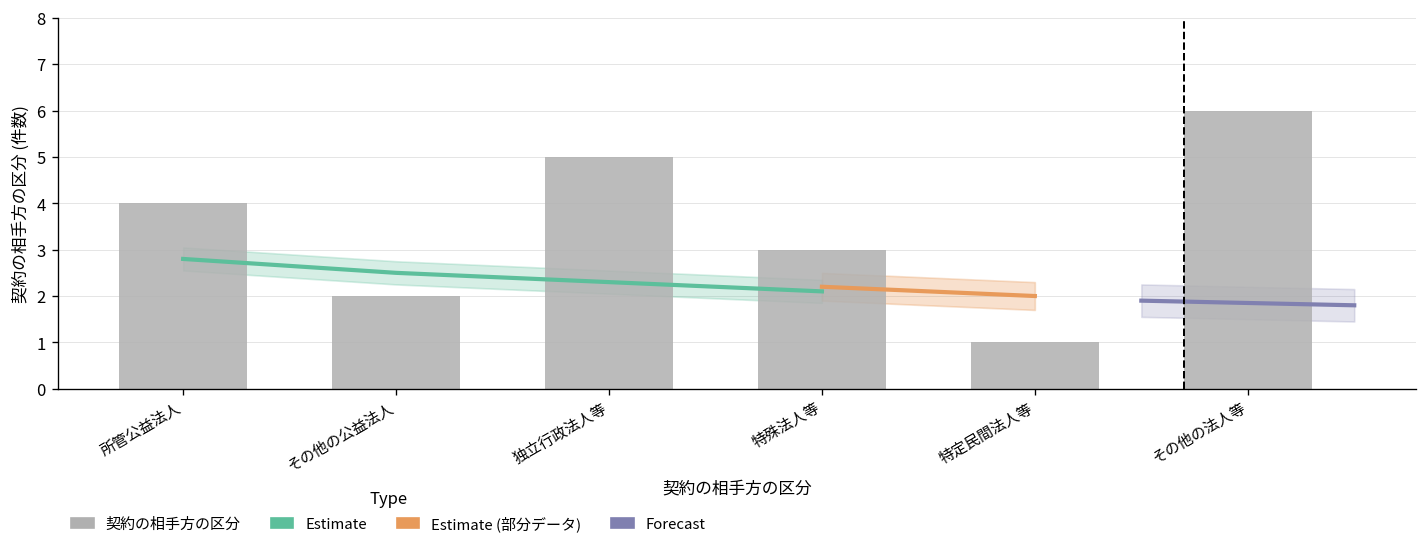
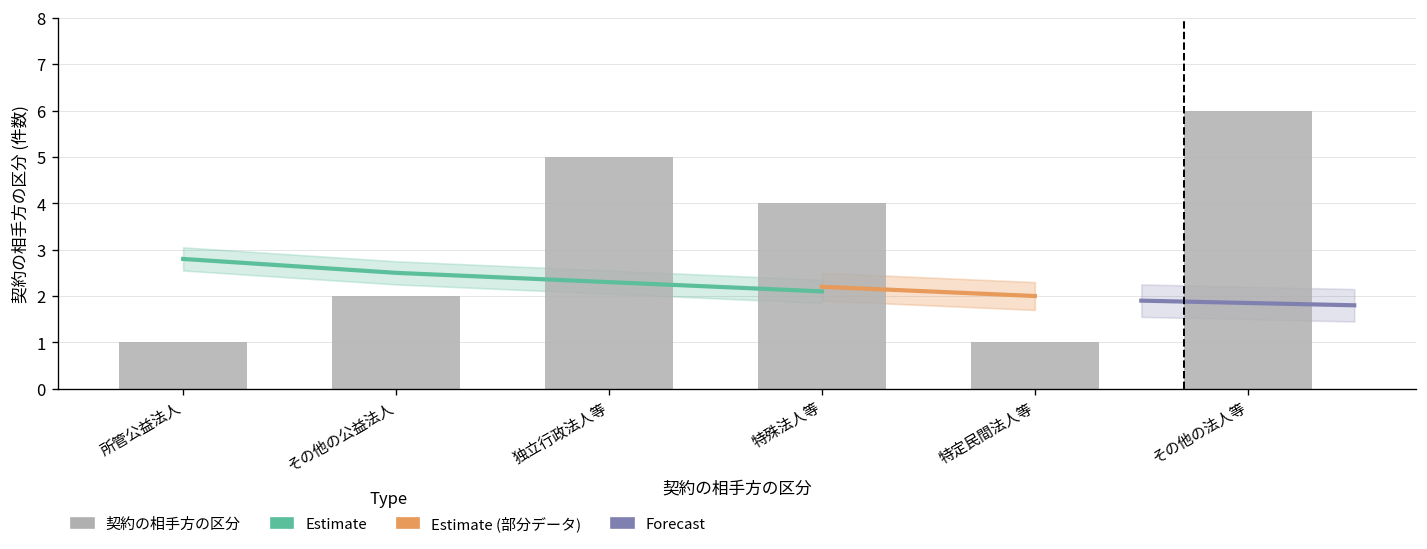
契約の相手方の区分, 所管公益法人: 4 -> 1
契約の相手方の区分, 特殊法人等: 3 -> 4
